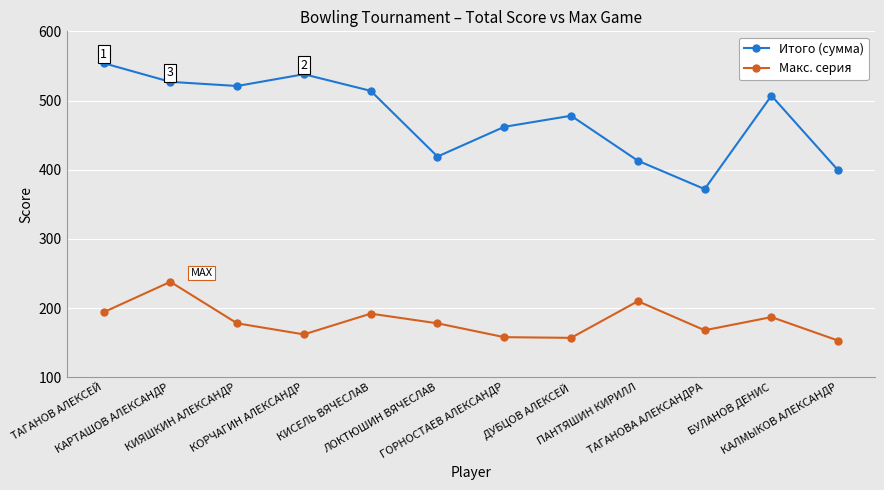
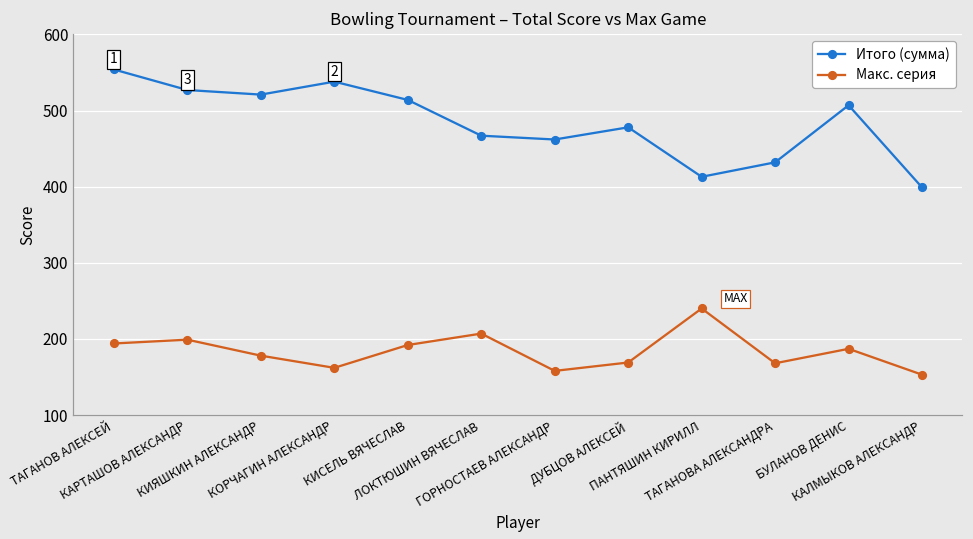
Макс. серия, КАРТАШОВ АЛЕКСАНДР: 240 -> 200
Итого (сумма), ЛОКТЮШИН ВЯЧЕСЛАВ: 420 -> 470
Макс. серия, ЛОКТЮШИН ВЯЧЕСЛАВ: 180 -> 210
Макс. серия, ДУБЦОВ АЛЕКСЕЙ: 160 -> 170
Макс. серия, ПАНТЯШИН КИРИЛЛ: 210 -> 240
Итого (сумма), ТАГАНОВА АЛЕКСАНДРА: 370 -> 430
